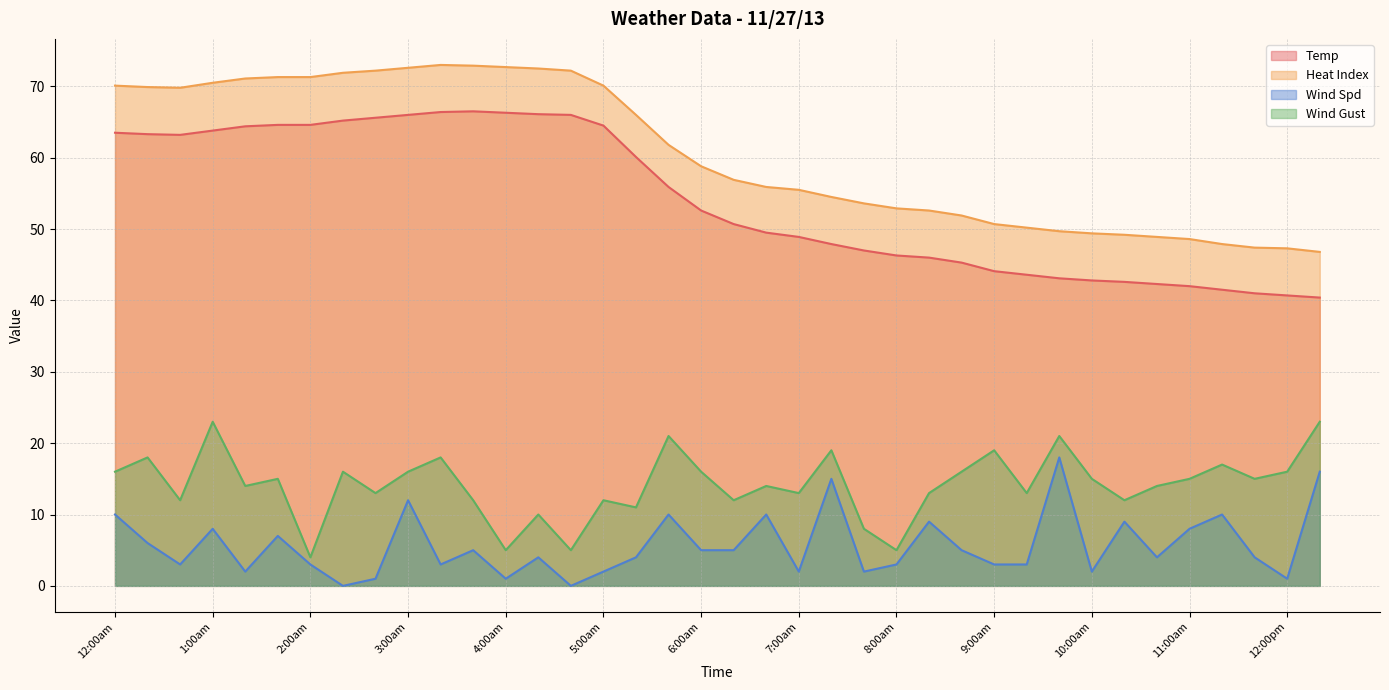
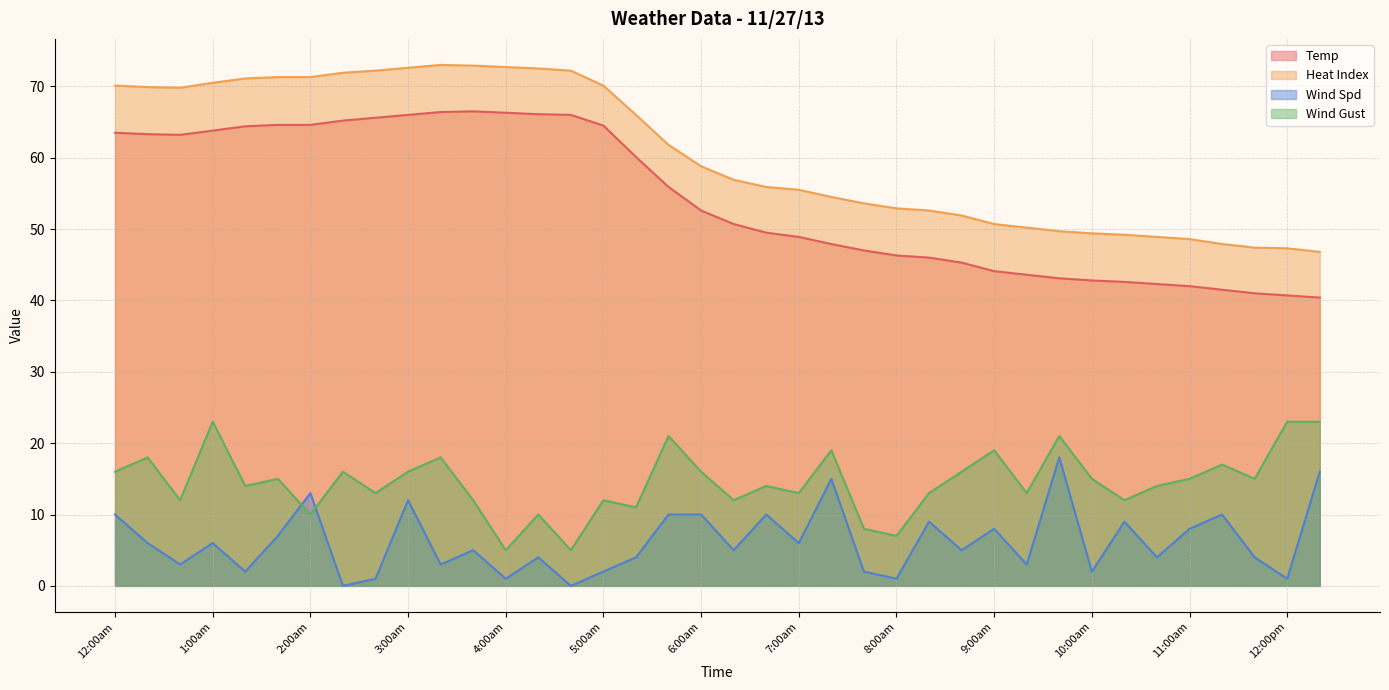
Wind Spd, 1:00am: 8 -> 6
Wind Spd, 2:00am: 3 -> 13
Wind Gust, 2:00am: 4 -> 10
Wind Spd, 6:00am: 5 -> 10
Wind Spd, 7:00am: 2 -> 6
Wind Spd, 8:00am: 3 -> 1
Wind Gust, 8:00am: 5 -> 7
Wind Spd, 9:00am: 3 -> 8
Wind Gust, 12:00pm: 16 -> 23
